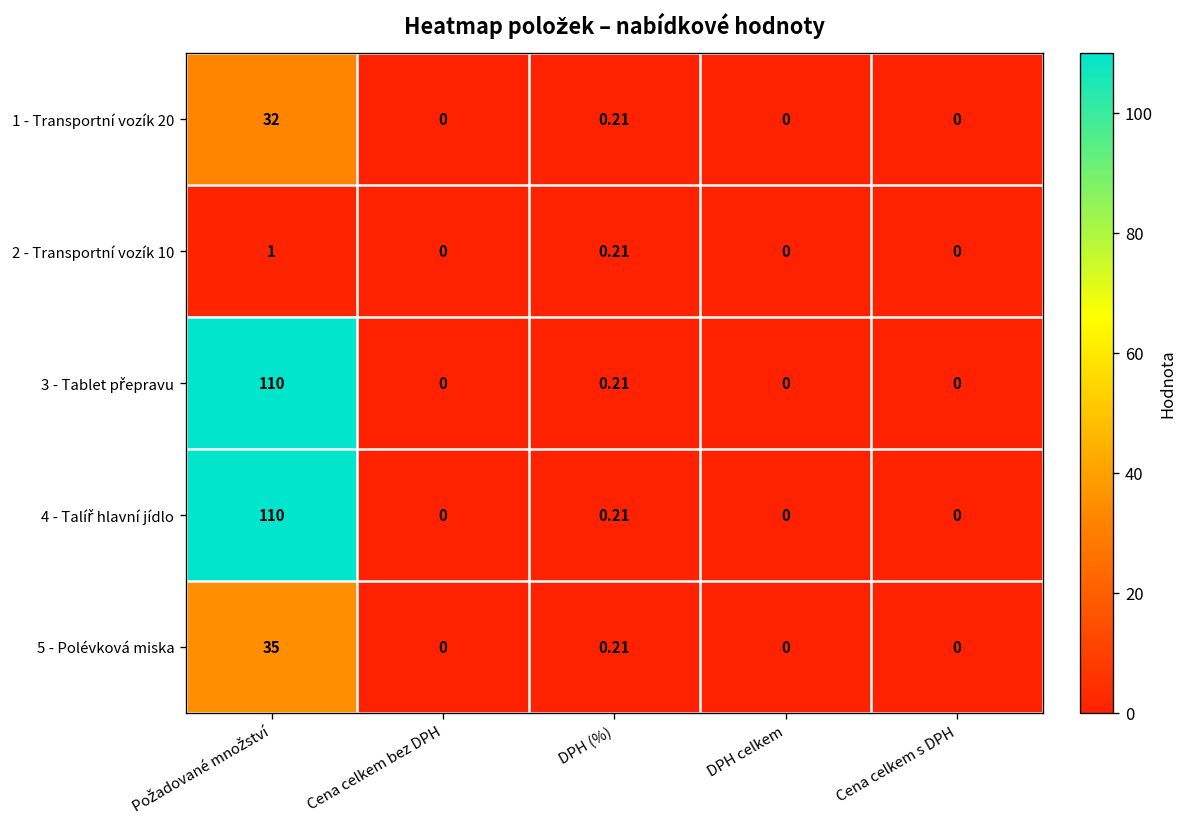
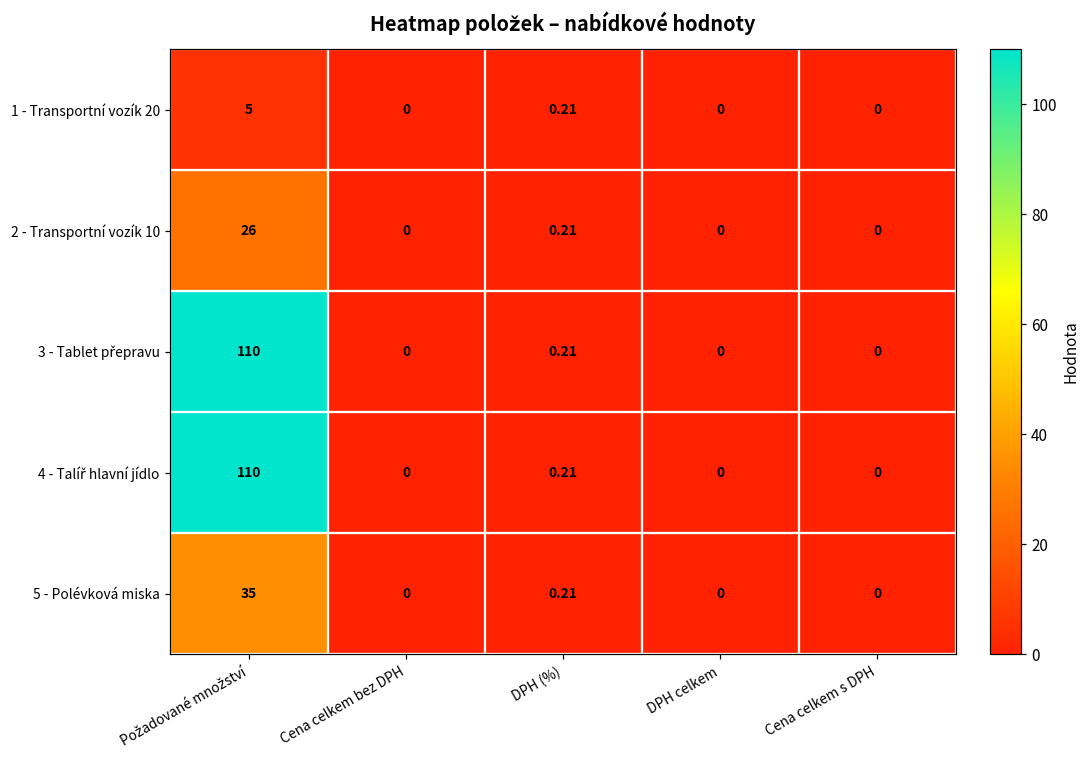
1 - Transportní vozík 20, Požadované množství: 32 -> 5
2 - Transportní vozík 10, Požadované množství: 1 -> 26
